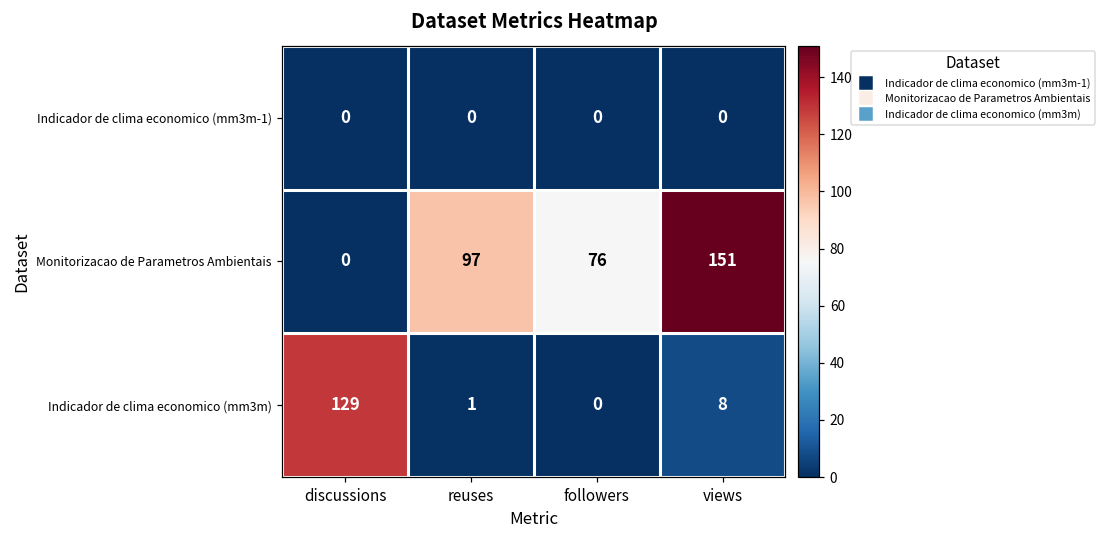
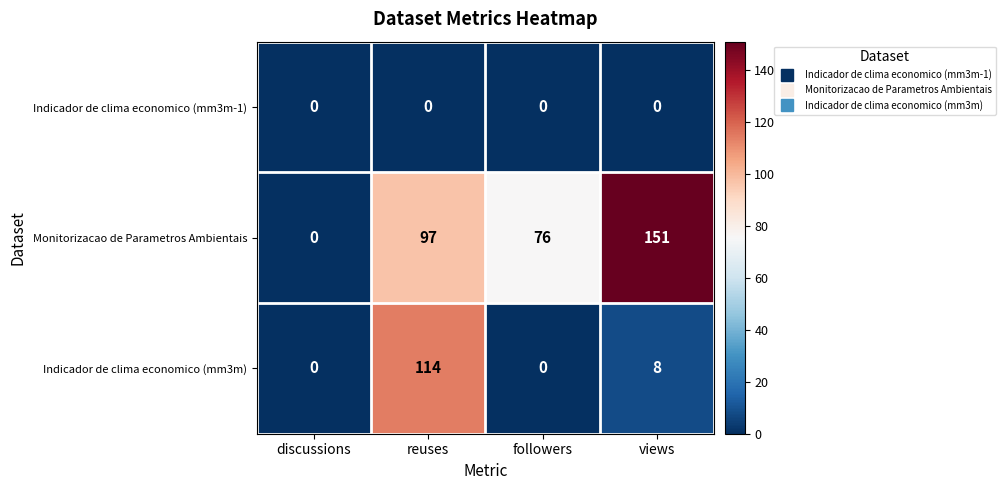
Indicador de clima economico (mm3m), discussions: 129 -> 0
Indicador de clima economico (mm3m), reuses: 1 -> 114
